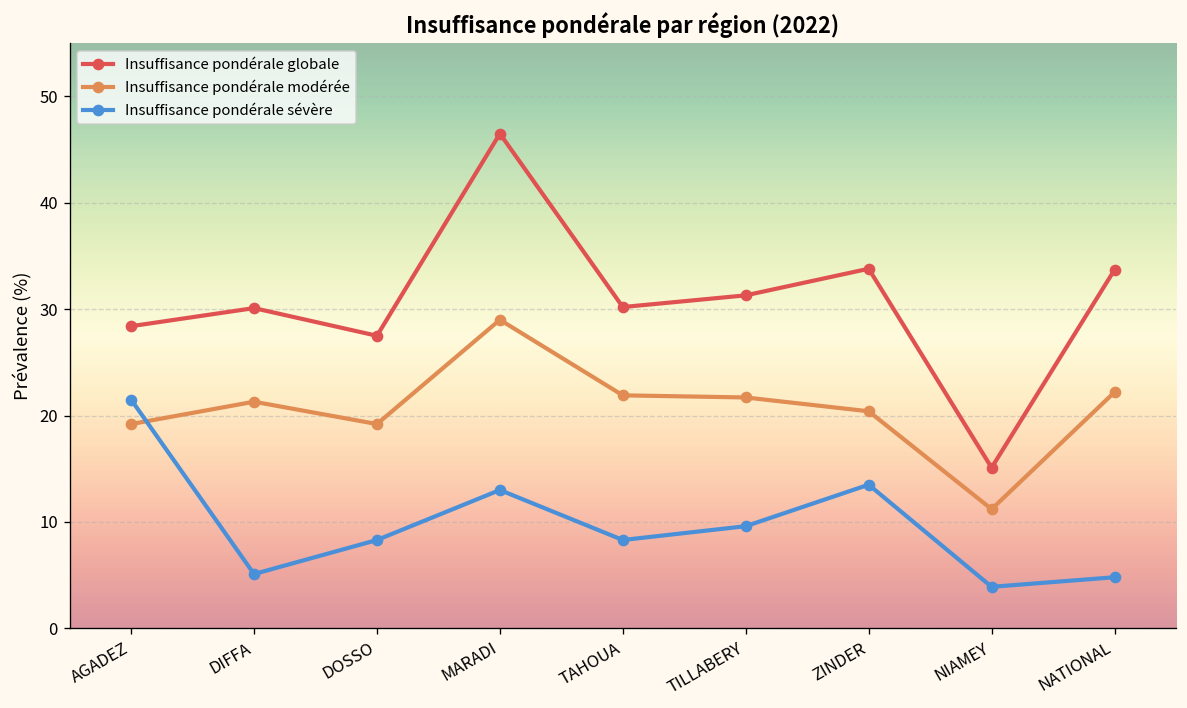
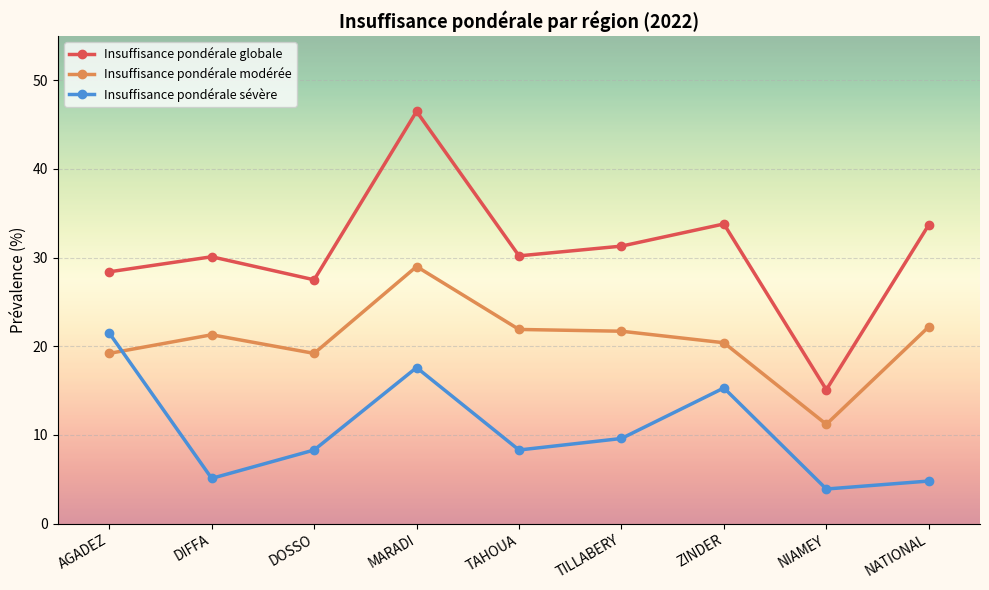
Insuffisance pondérale sévère, MARADI: 13 -> 18
Insuffisance pondérale sévère, ZINDER: 14 -> 15
